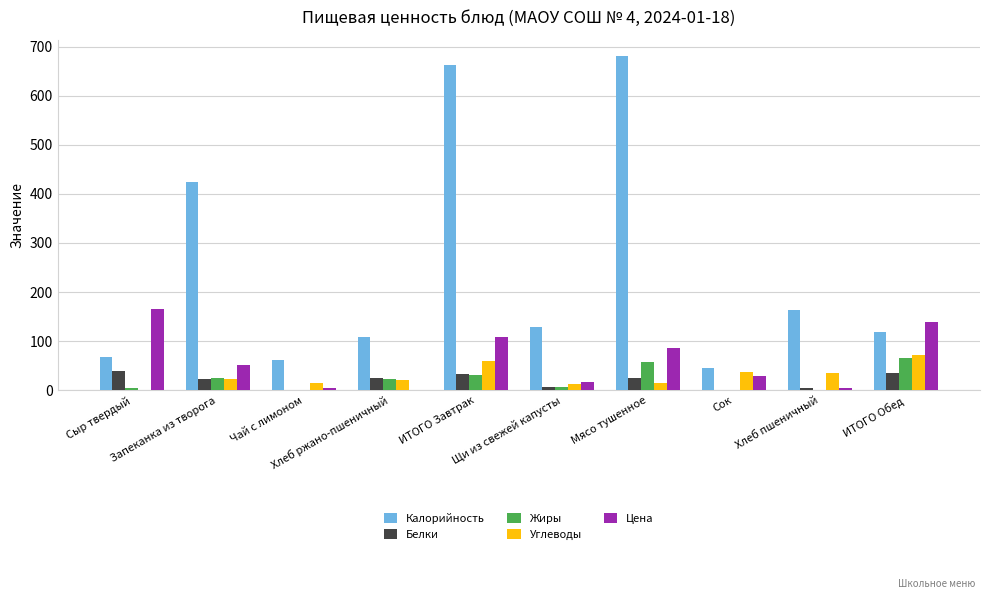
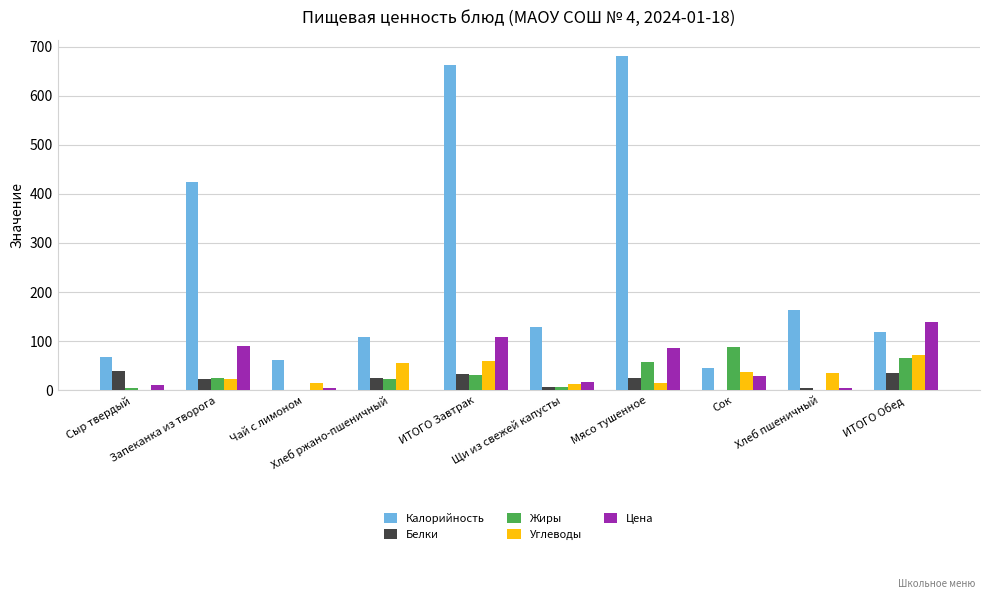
Цена, Сыр твердый: 170 -> 10
Цена, Запеканка из творога: 50 -> 90
Углеводы, Хлеб ржано-пшеничный: 20 -> 60
Жиры, Сок: 0 -> 90
